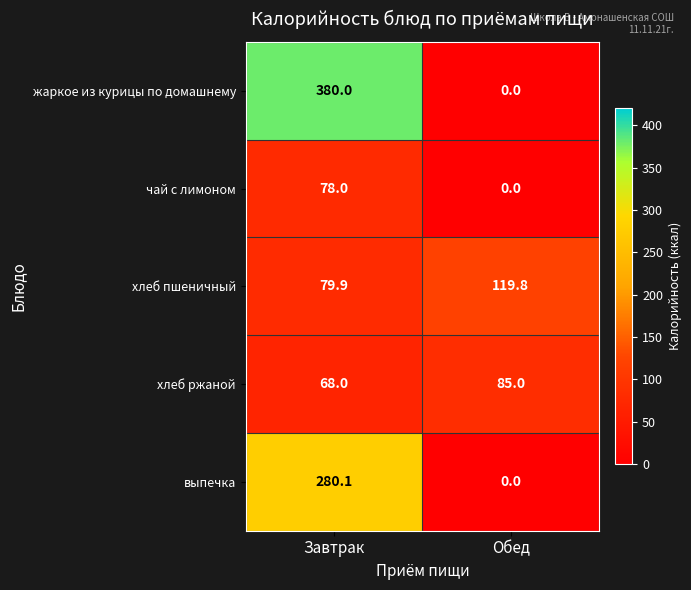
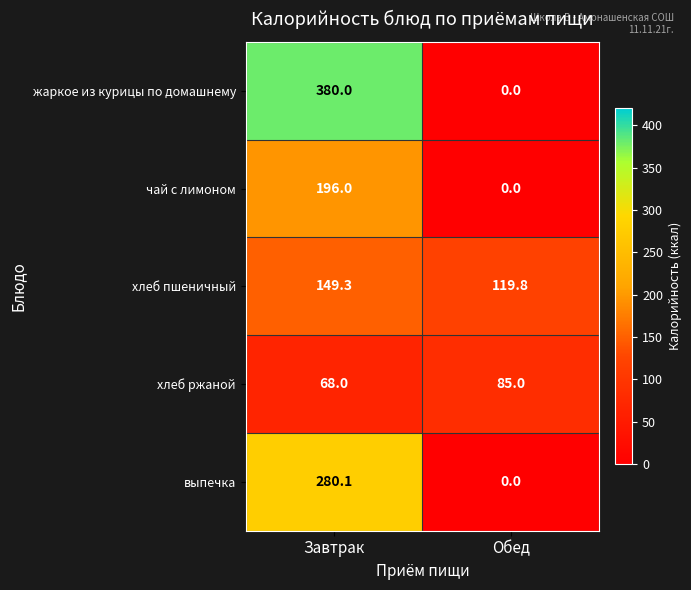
чай с лимоном, Завтрак: 78.0 -> 196.0
хлеб пшеничный, Завтрак: 79.9 -> 149.3
